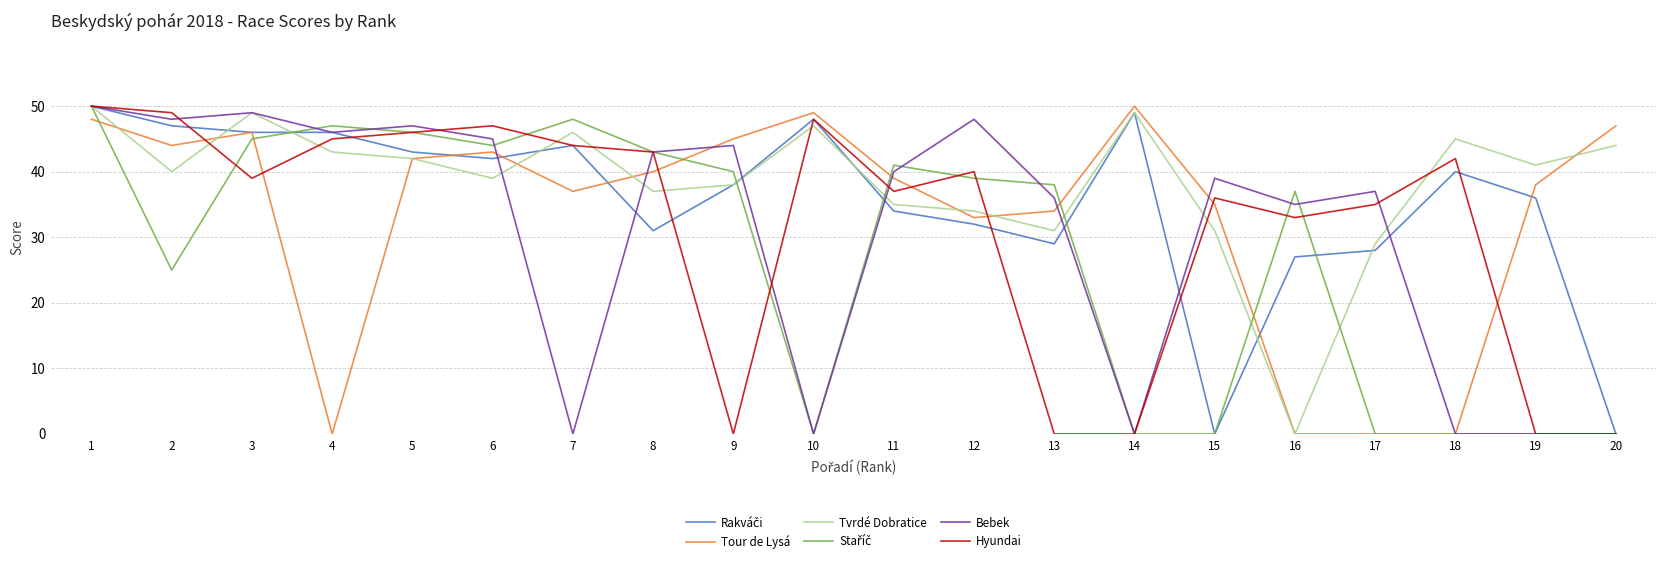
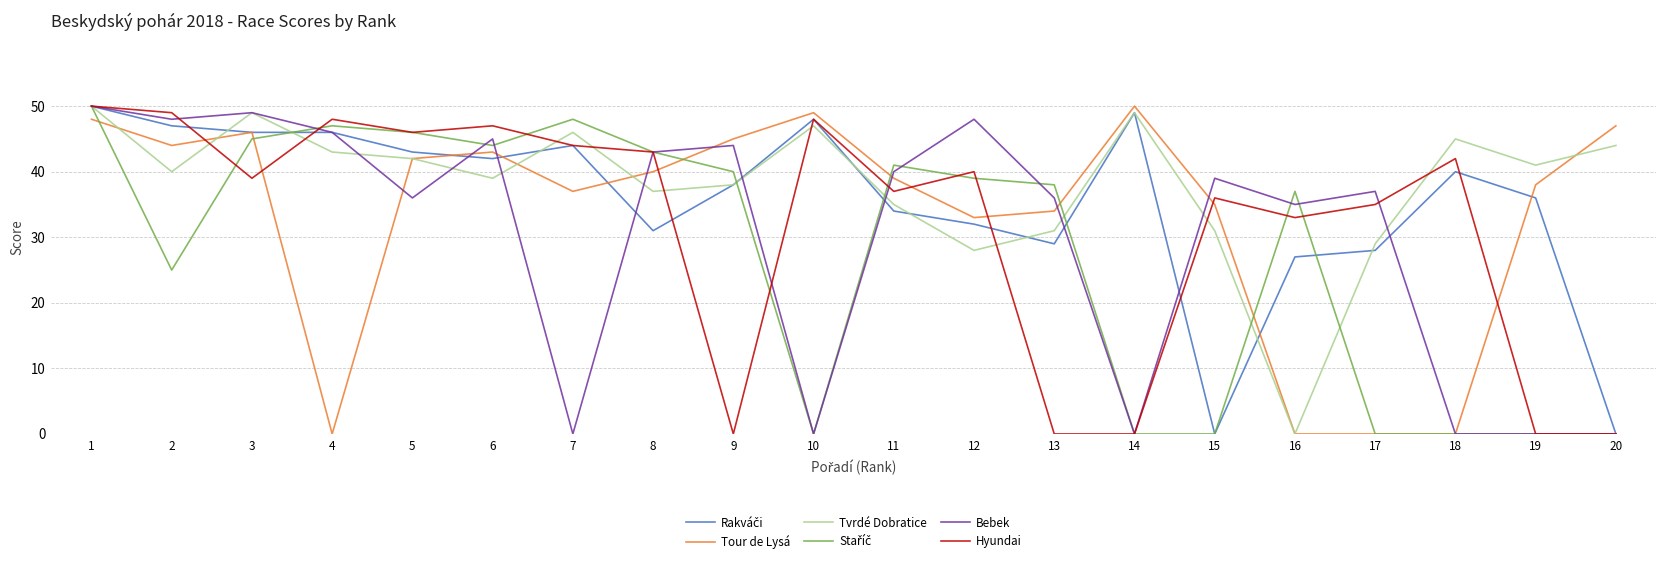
Hyundai, 4: 45 -> 48
Bebek, 5: 47 -> 36
Tvrdé Dobratice, 12: 34 -> 28
